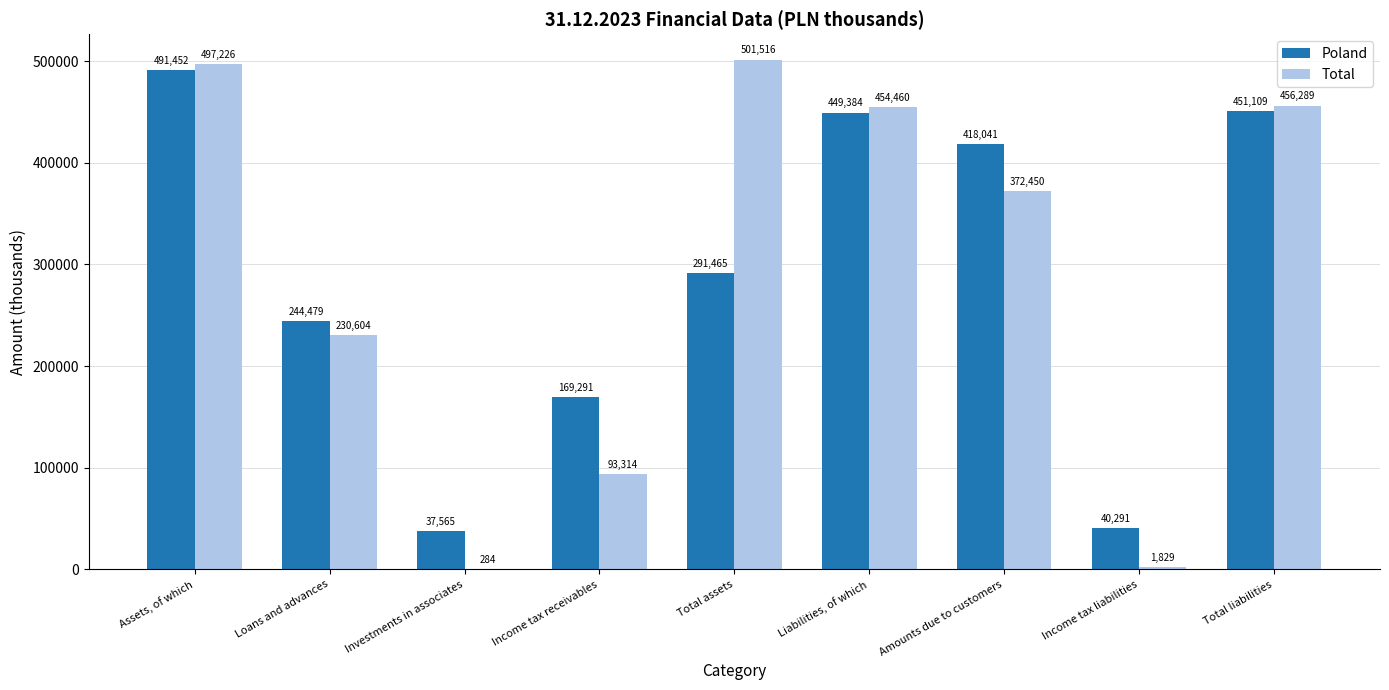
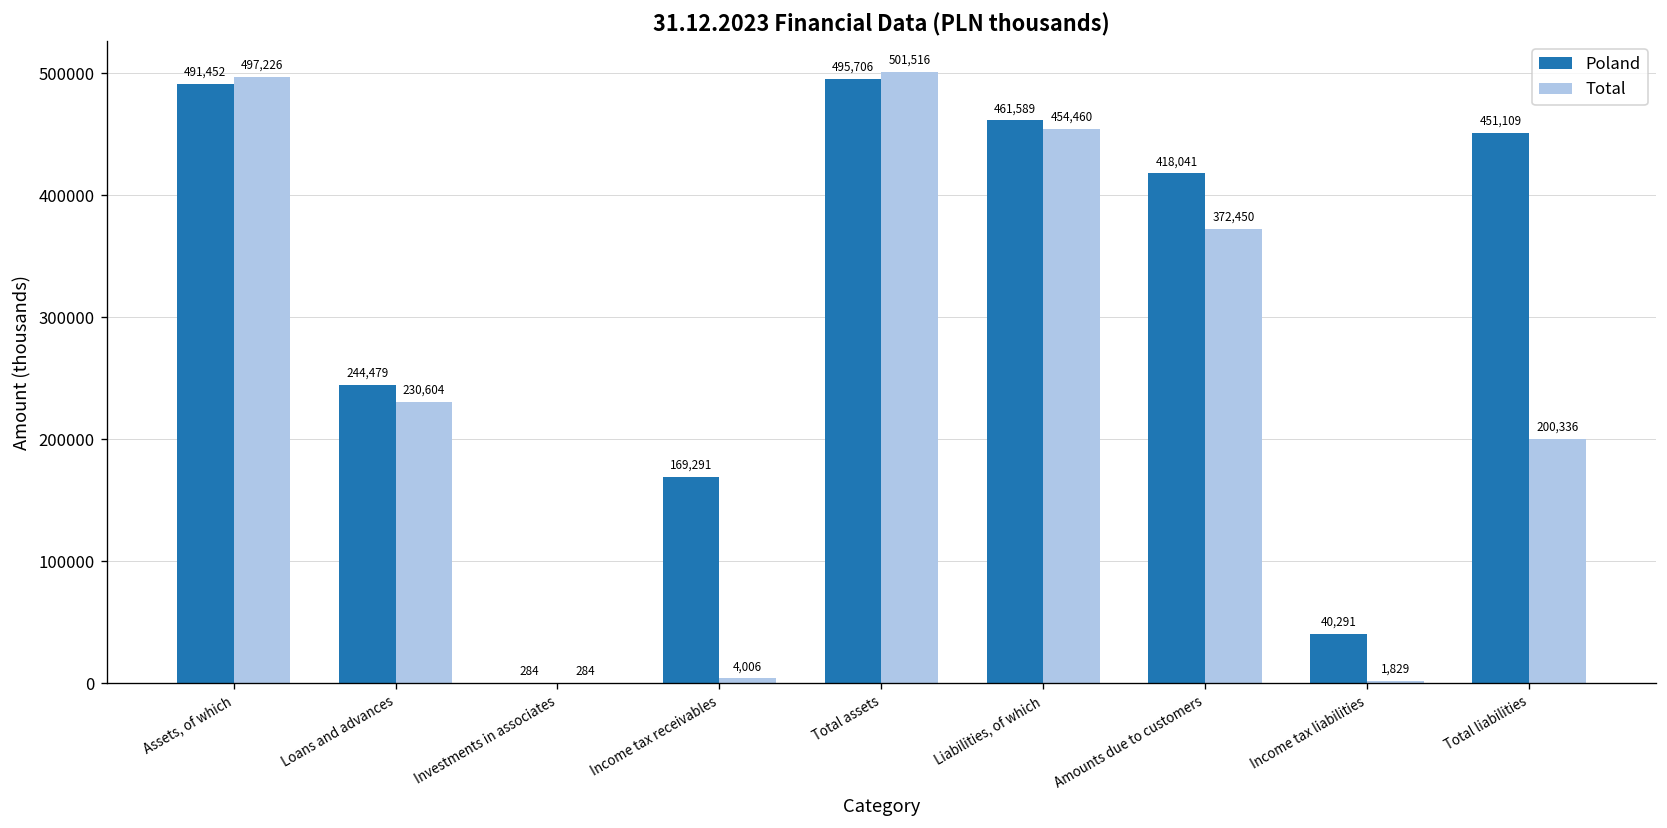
Poland, Investments in associates: 37,565 -> 284
Total, Income tax receivables: 93,314 -> 4,006
Poland, Total assets: 291,465 -> 495,706
Poland, Liabilities, of which: 449,384 -> 461,589
Total, Total liabilities: 456,289 -> 200,336
